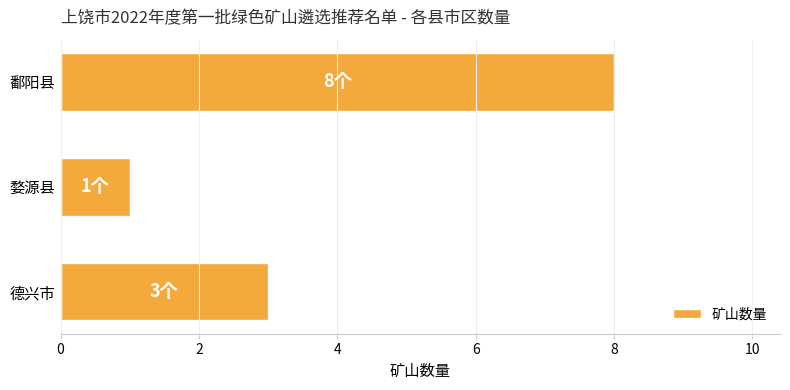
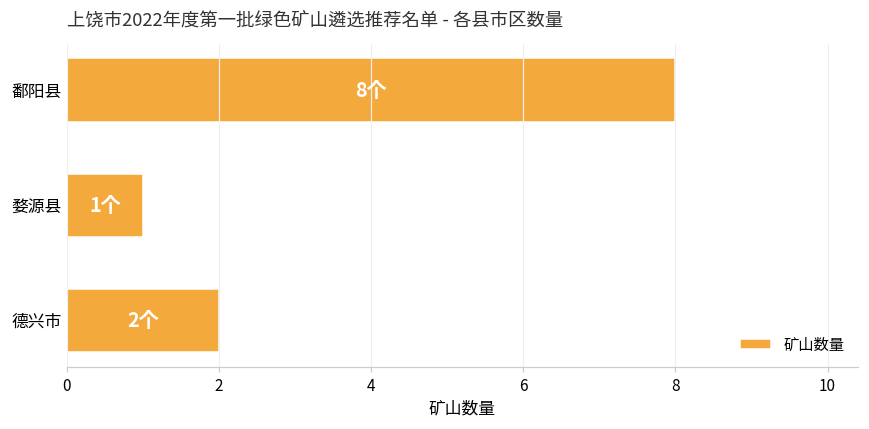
德兴市: 3个 -> 2个
